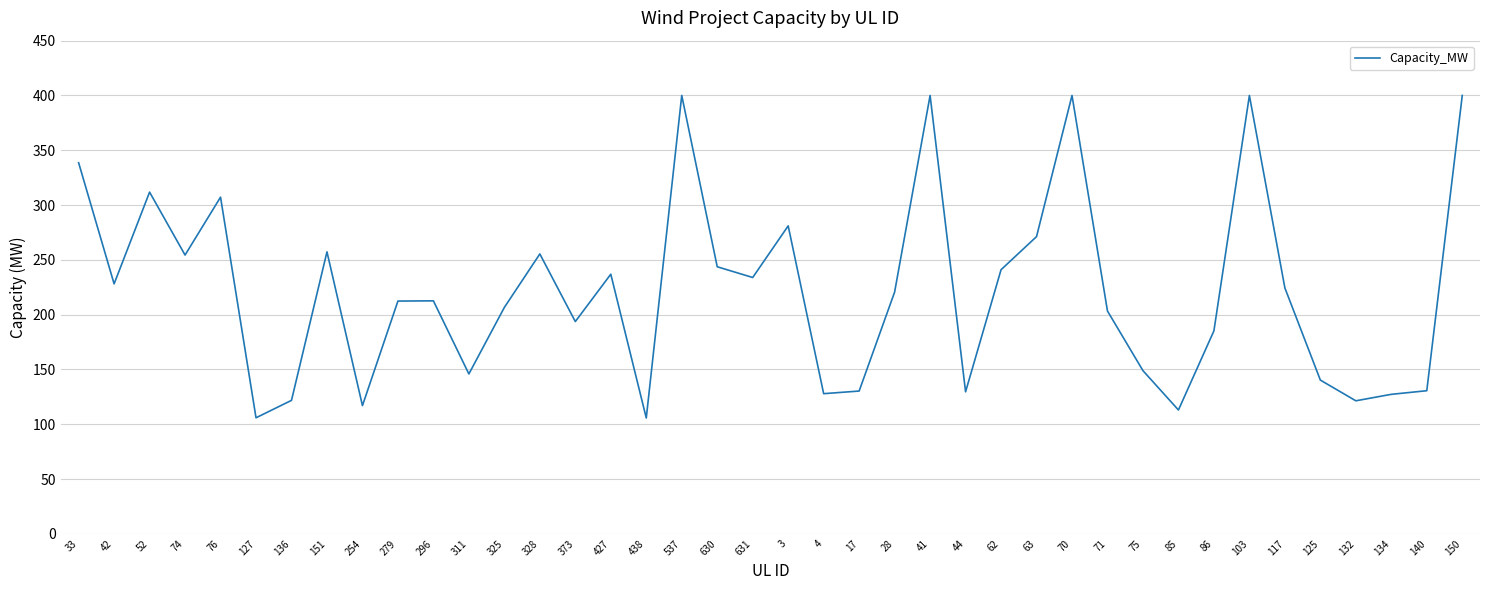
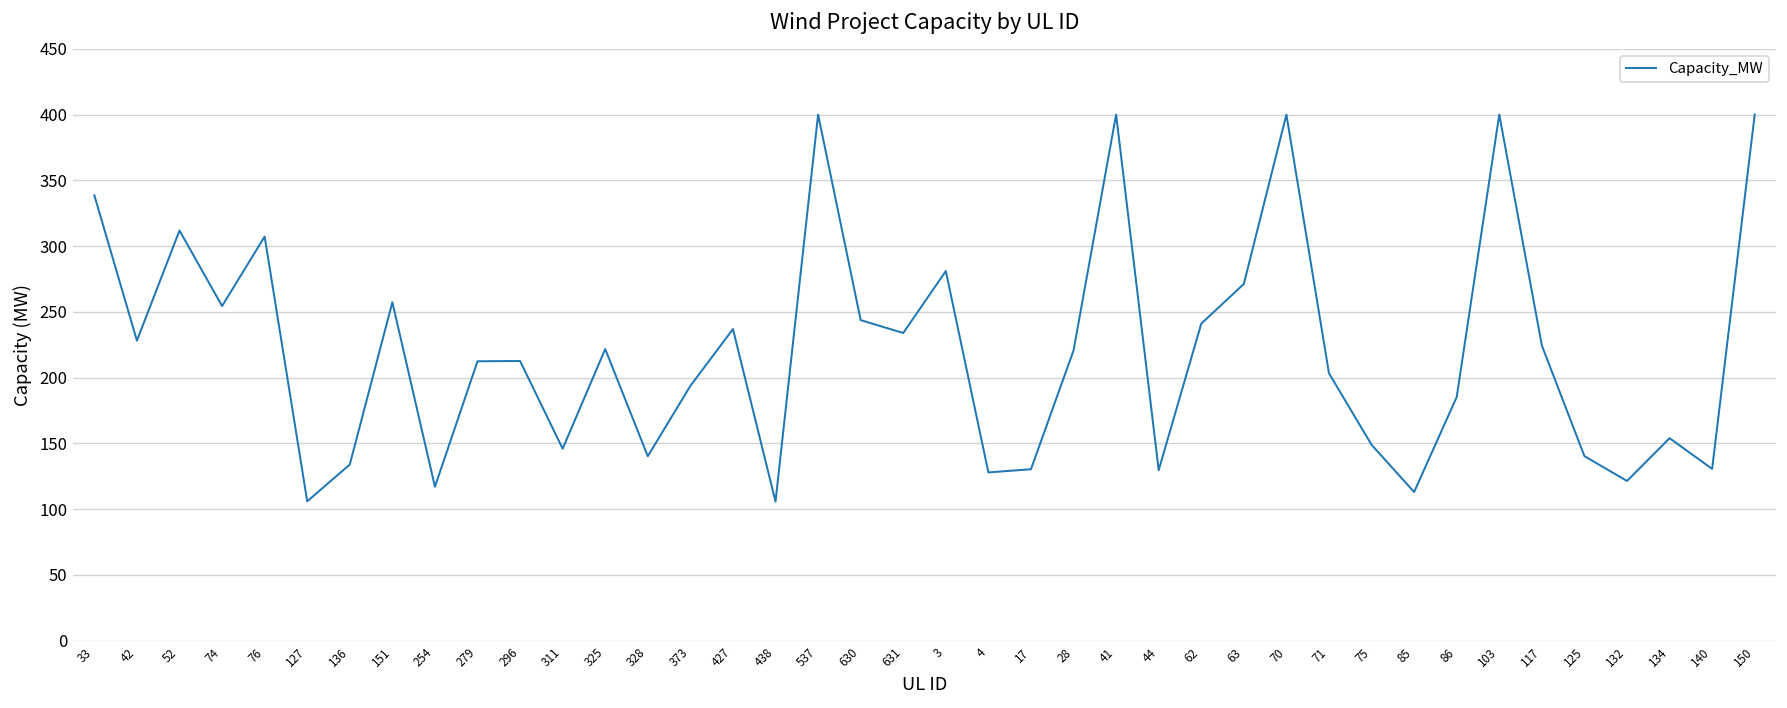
136: 122 -> 134
325: 207 -> 222
328: 255 -> 140
134: 127 -> 154
